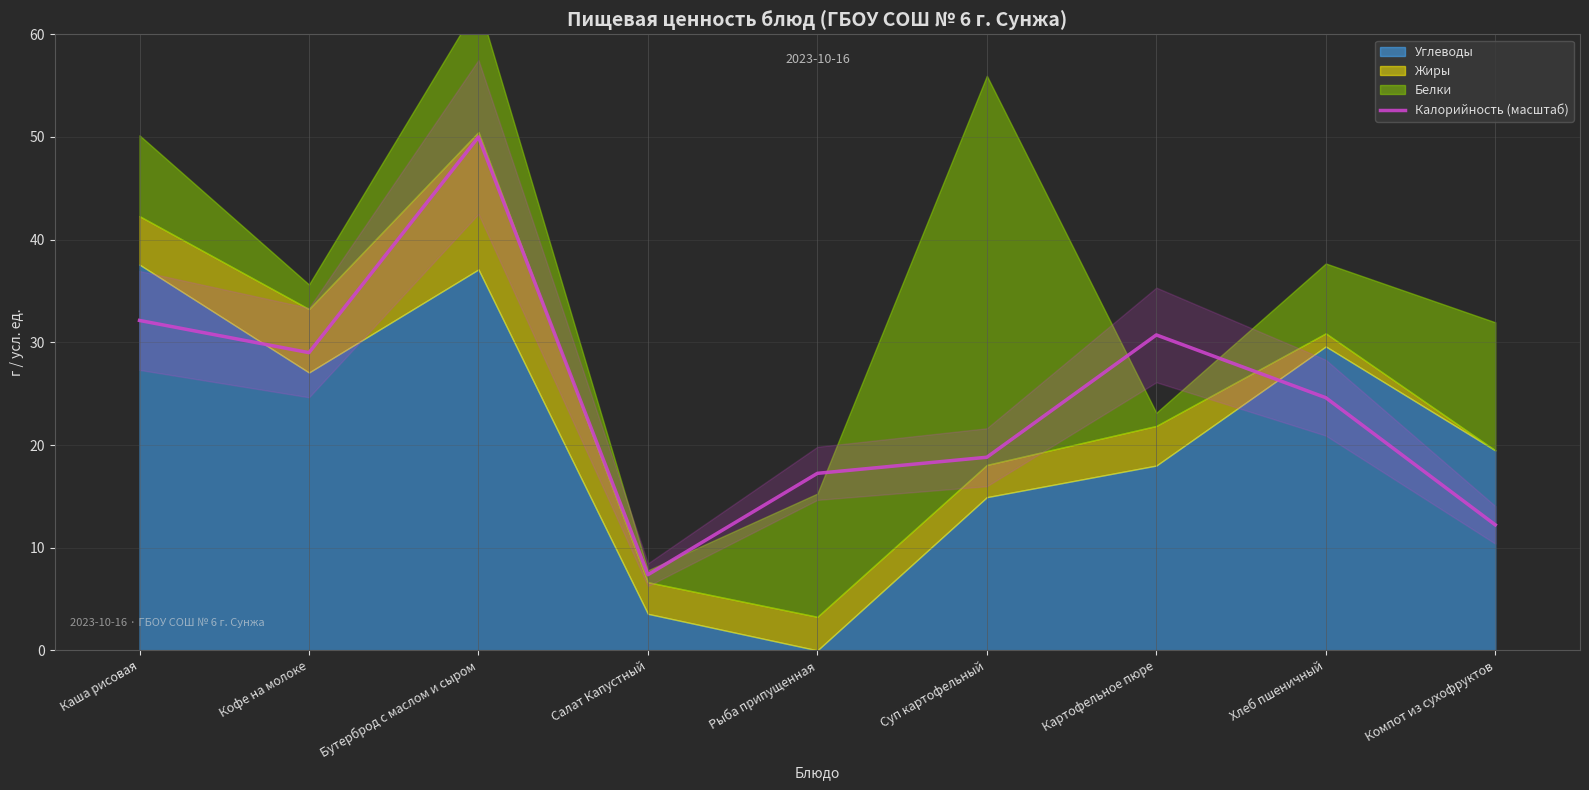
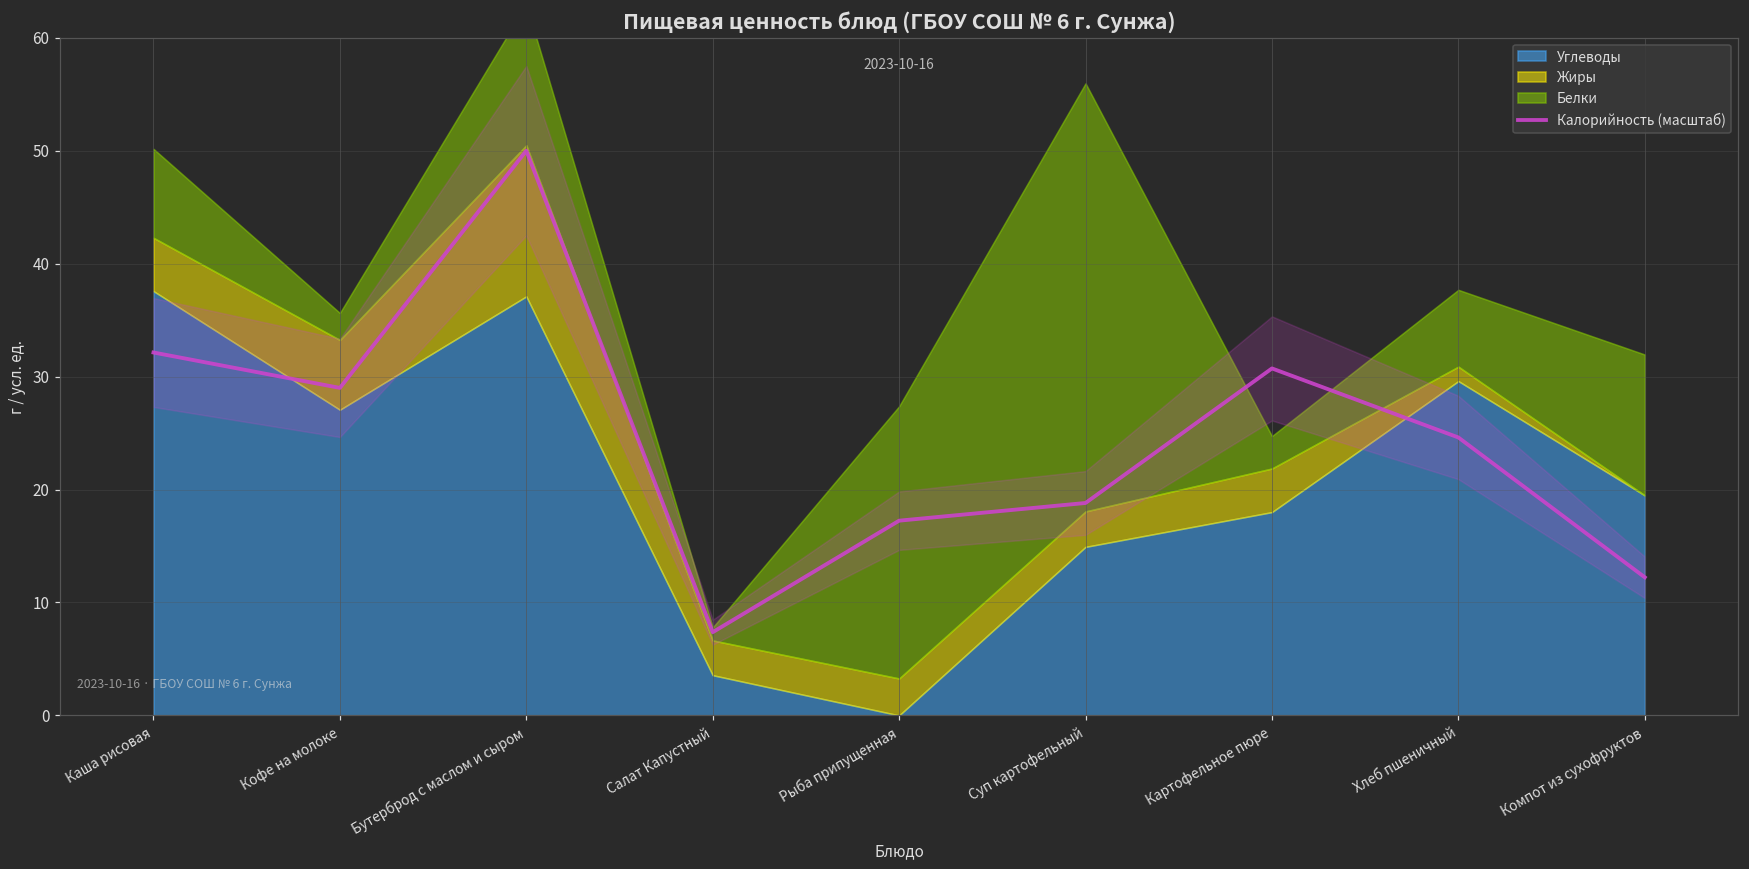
Белки, Рыба припущенная: 12.0 -> 24.1
Белки, Картофельное пюре: 1.3 -> 2.9
